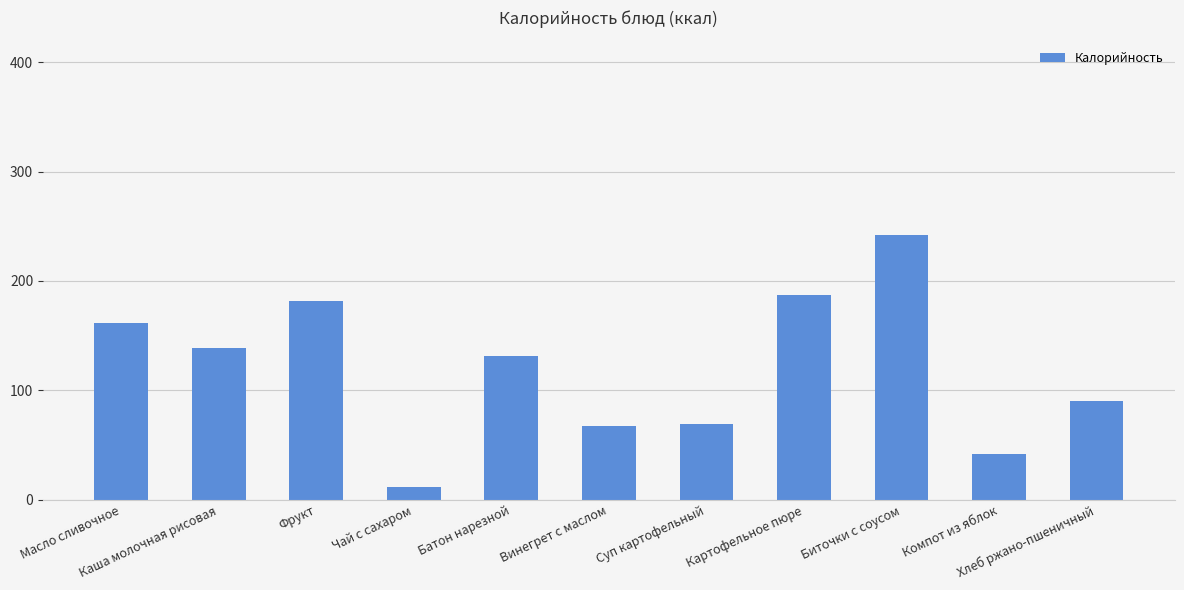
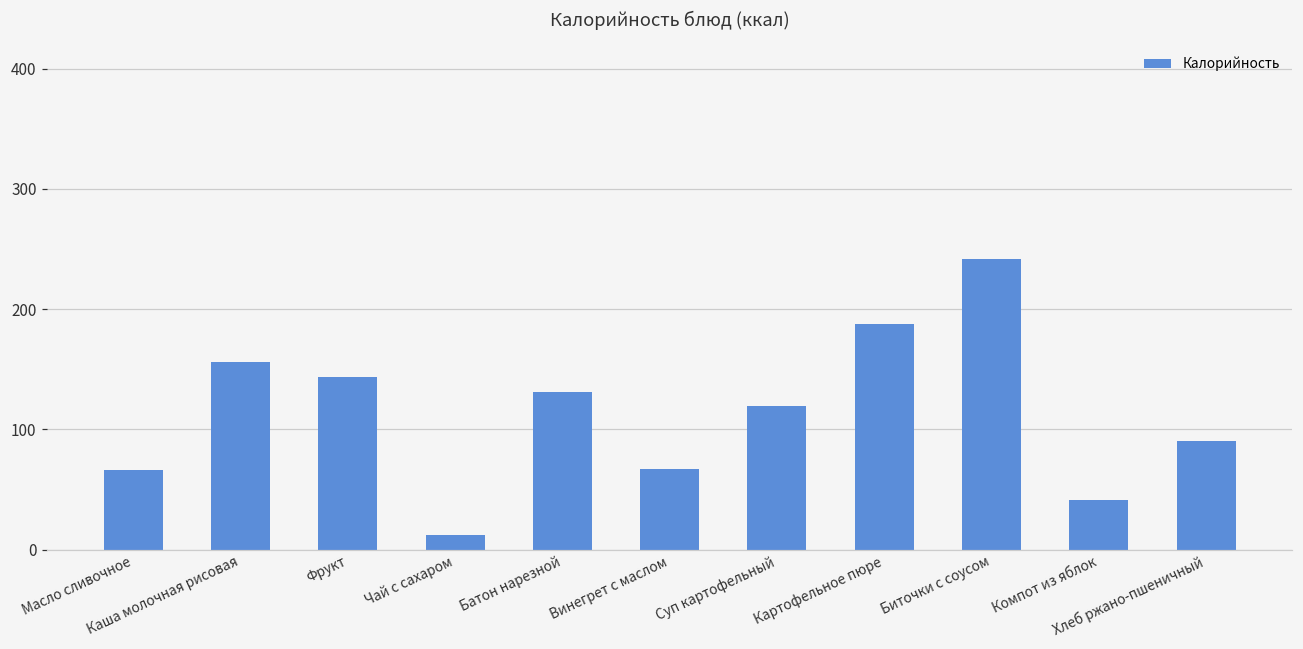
Масло сливочное: 162 -> 66
Каша молочная рисовая: 138 -> 156
Фрукт: 182 -> 143
Суп картофельный: 69 -> 120
